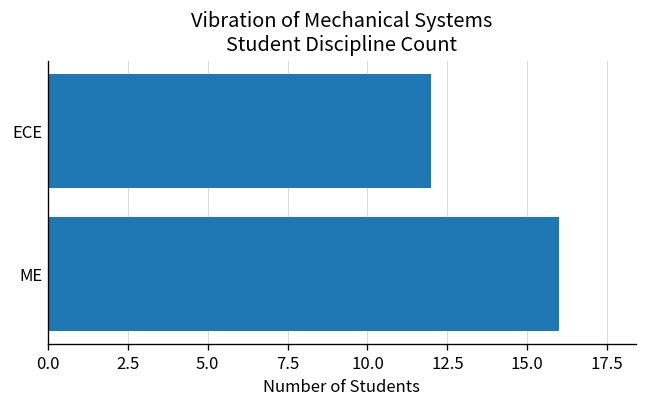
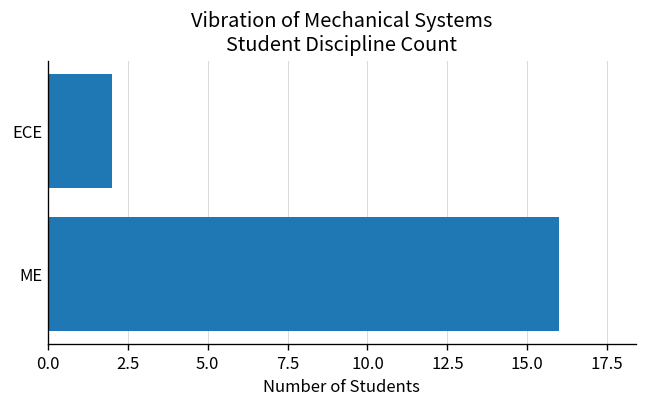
ECE: 12 -> 2
